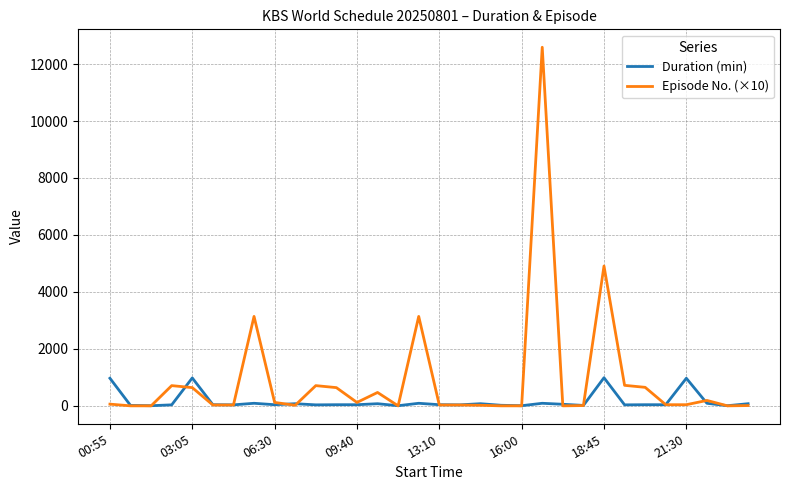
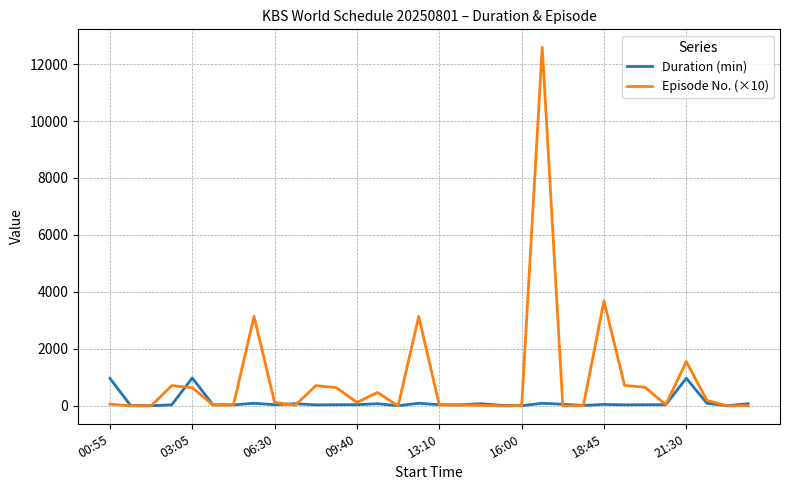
Duration (min), 18:45: 1000 -> 100
Episode No. (×10), 18:45: 4900 -> 3700
Episode No. (×10), 21:30: 0 -> 1600
